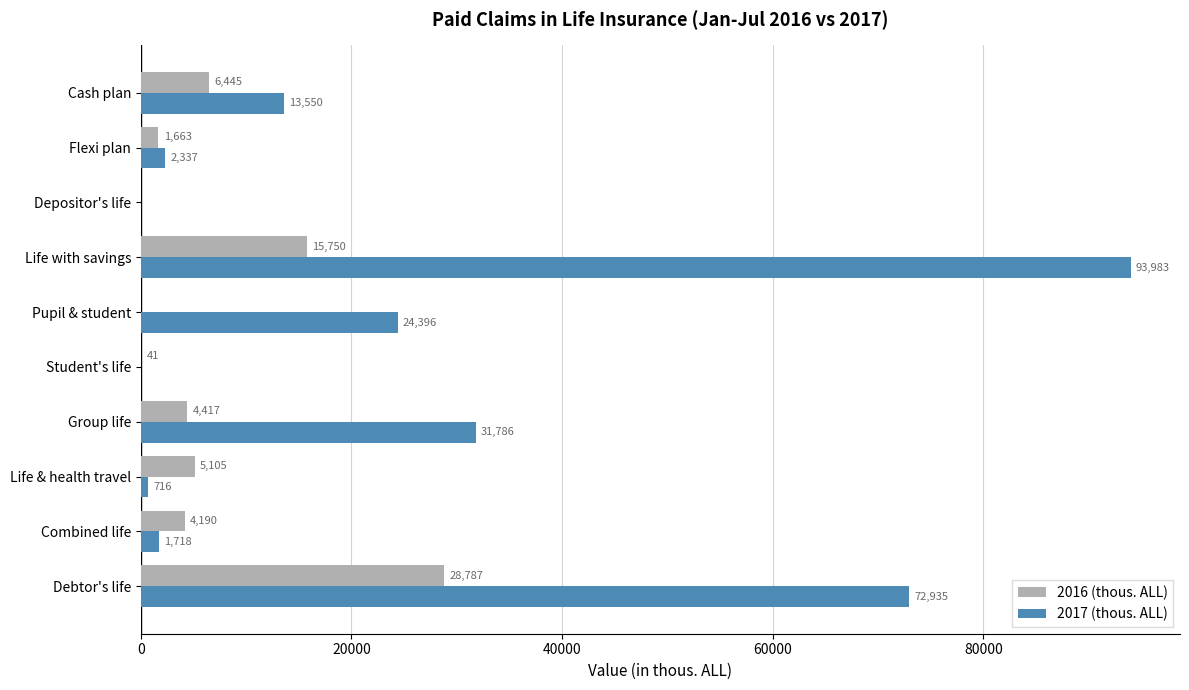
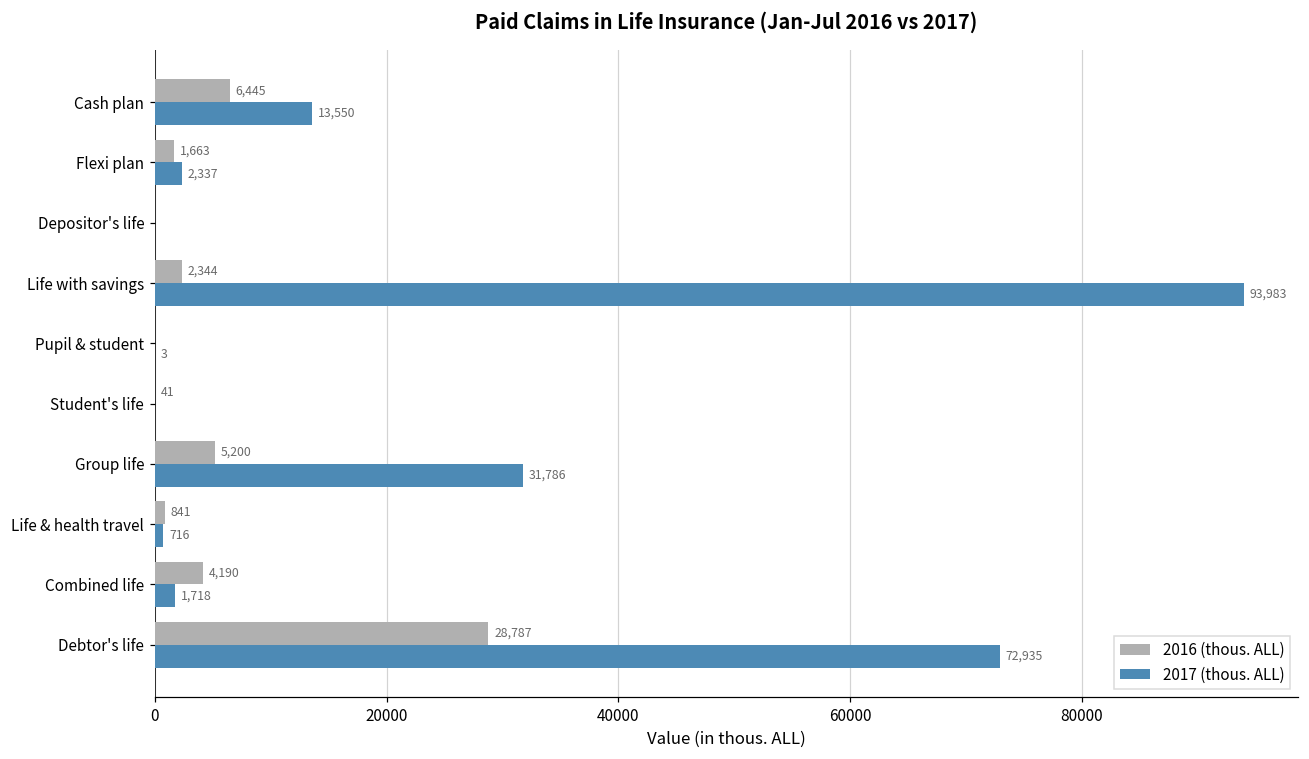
2016 (thous. ALL), Life with savings: 15,750 -> 2,344
2017 (thous. ALL), Pupil & student: 24,396 -> 3
2016 (thous. ALL), Group life: 4,417 -> 5,200
2016 (thous. ALL), Life & health travel: 5,105 -> 841
